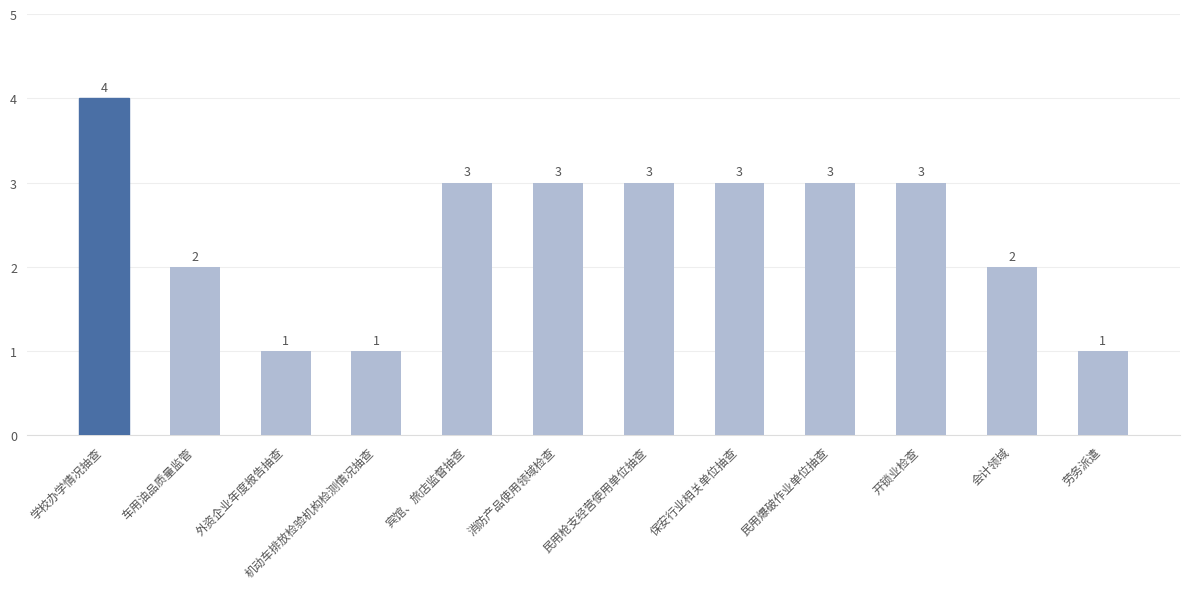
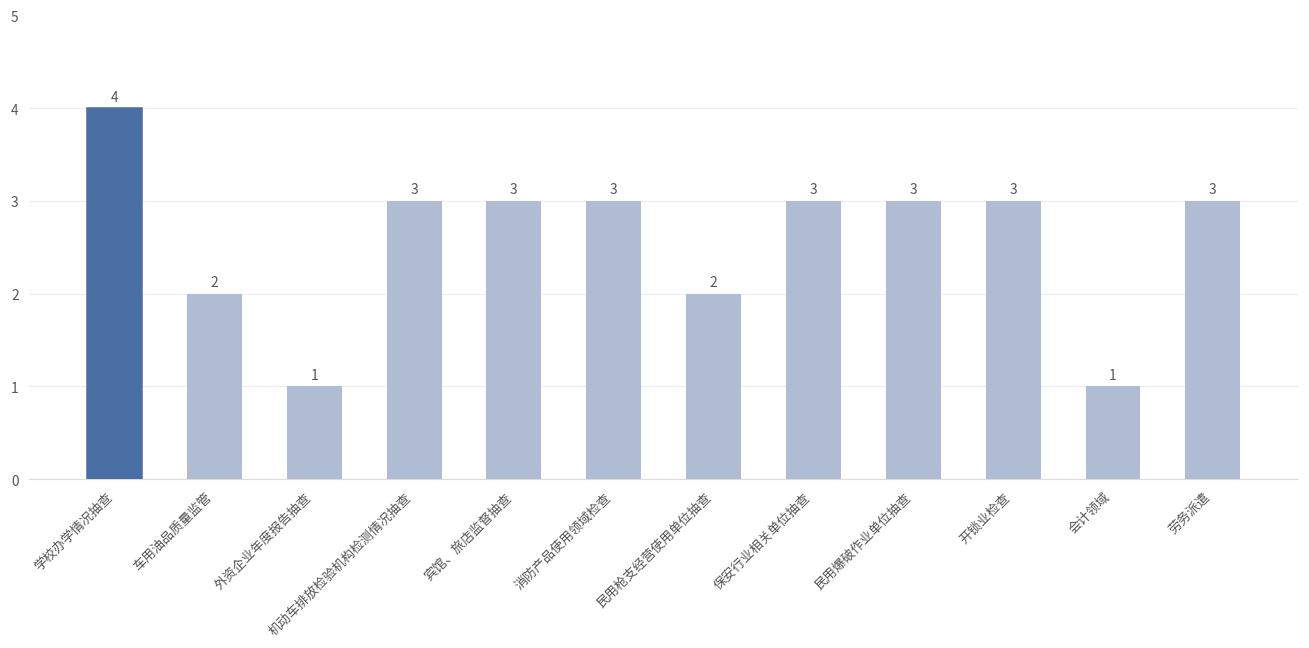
机动车排放检验机构检测情况抽查: 1 -> 3
民用枪支经营使用单位抽查: 3 -> 2
会计领域: 2 -> 1
劳务派遣: 1 -> 3
